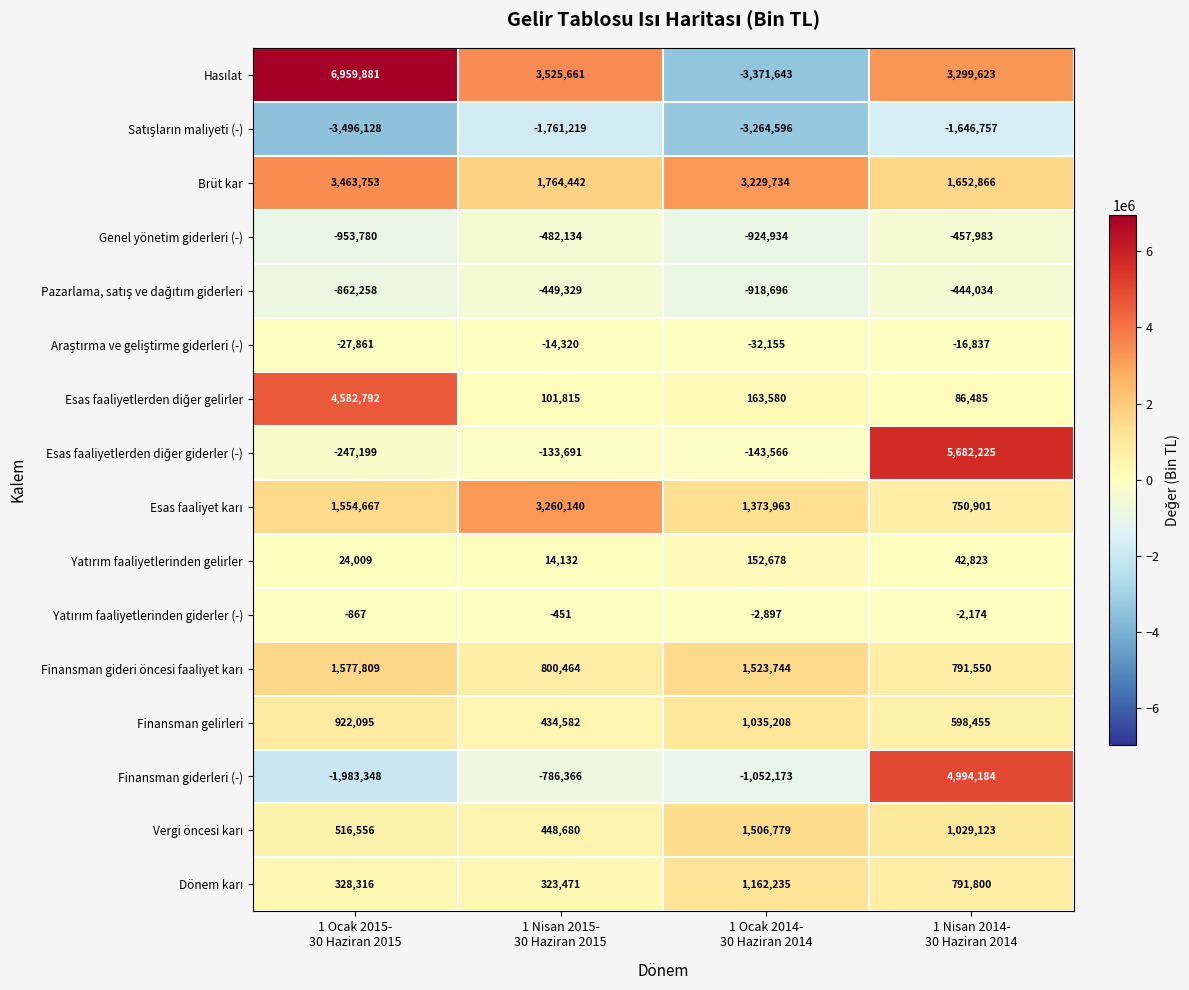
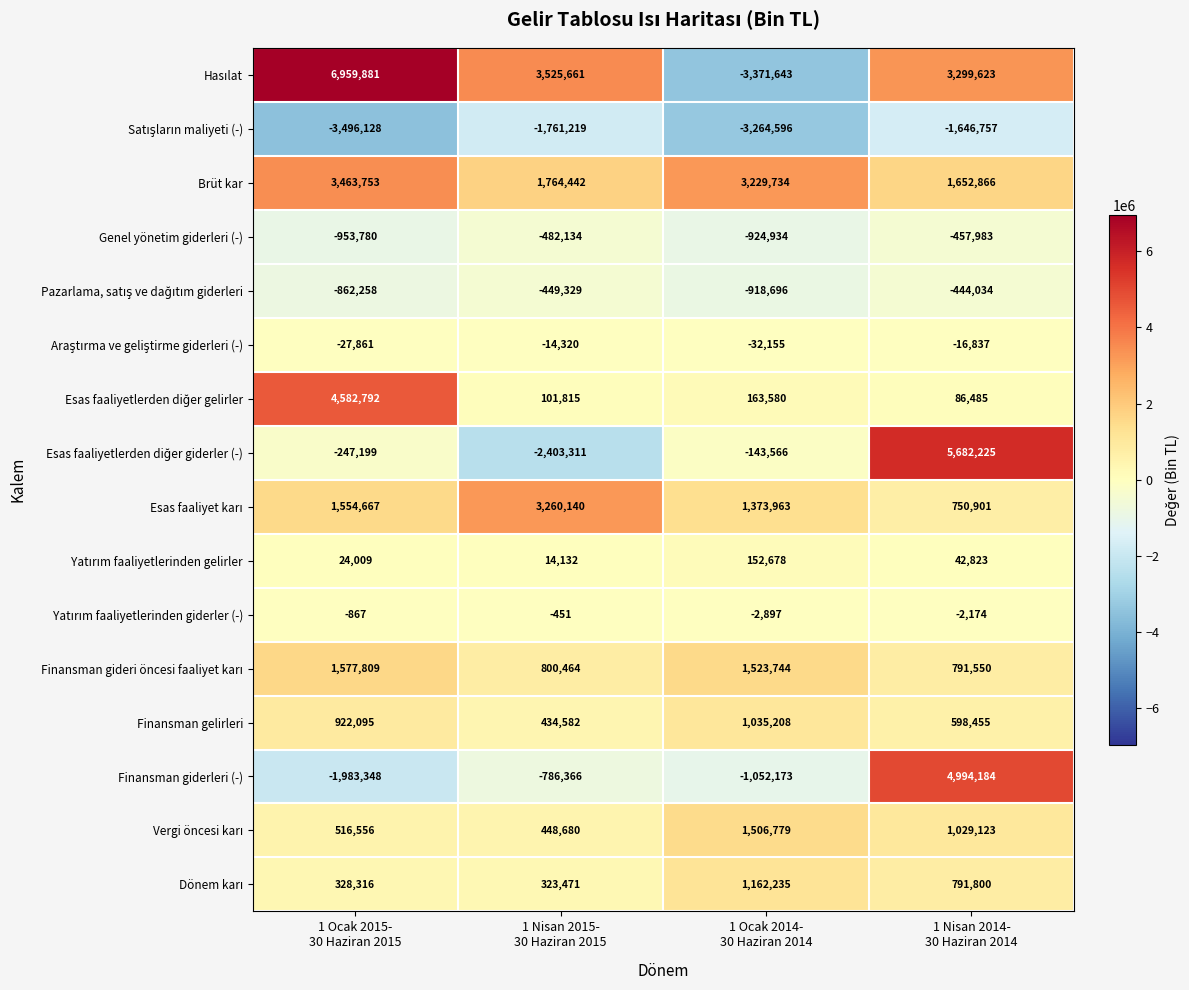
Esas faaliyetlerden diğer giderler (-), 1 Nisan 2015- 30 Haziran 2015: -133,691 -> -2,403,311
